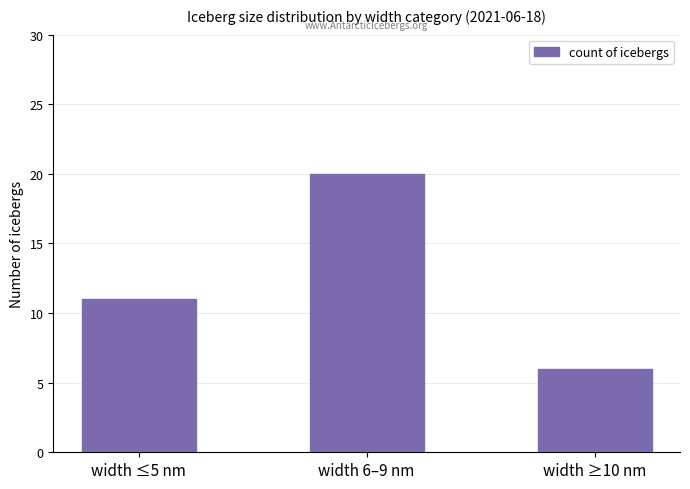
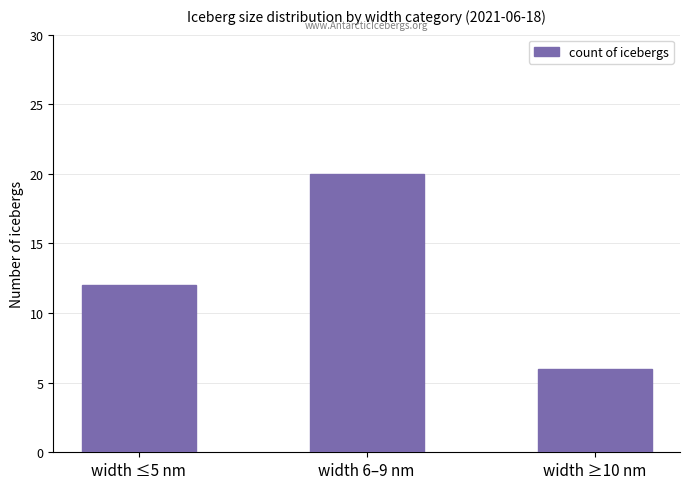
width ≤5 nm: 11 -> 12
